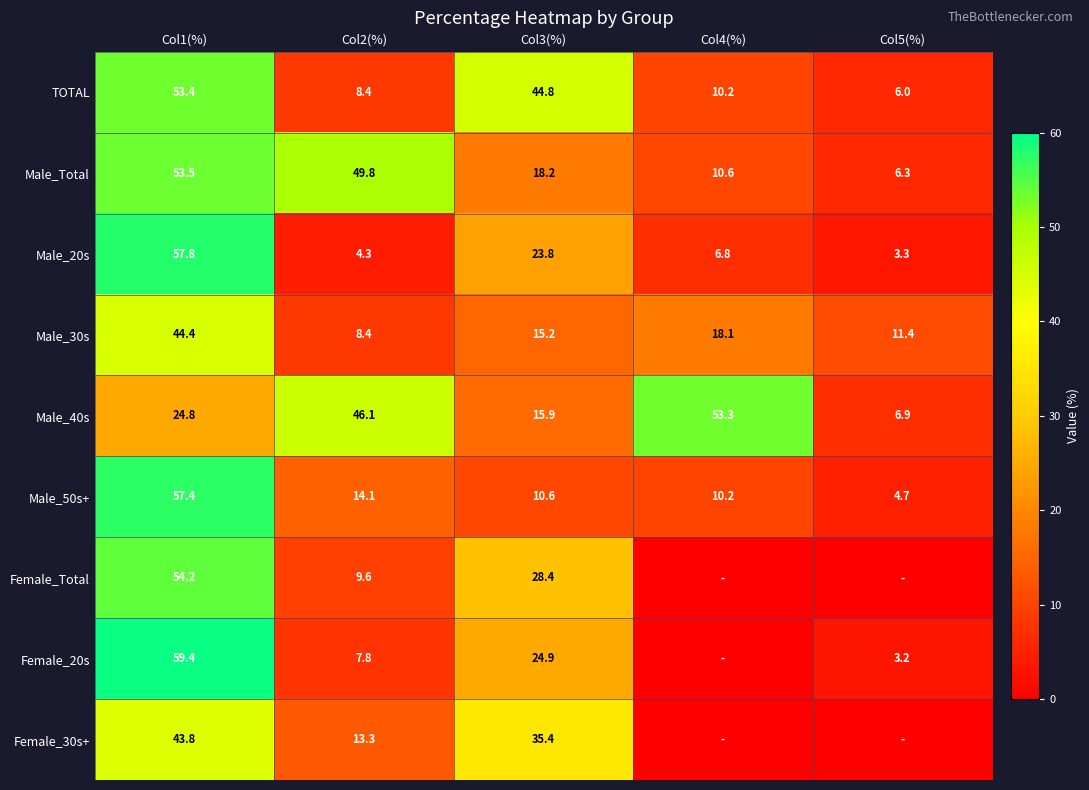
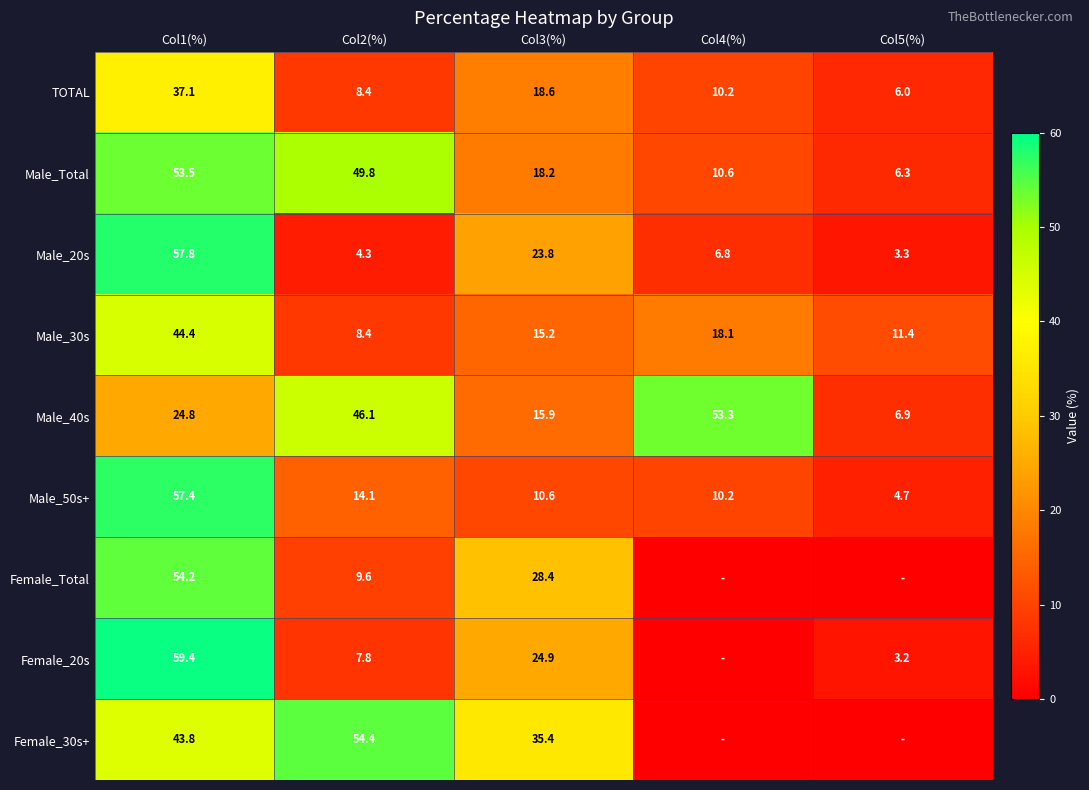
TOTAL, Col1(%): 53.4 -> 37.1
TOTAL, Col3(%): 44.8 -> 18.6
Female_30s+, Col2(%): 13.3 -> 54.4
